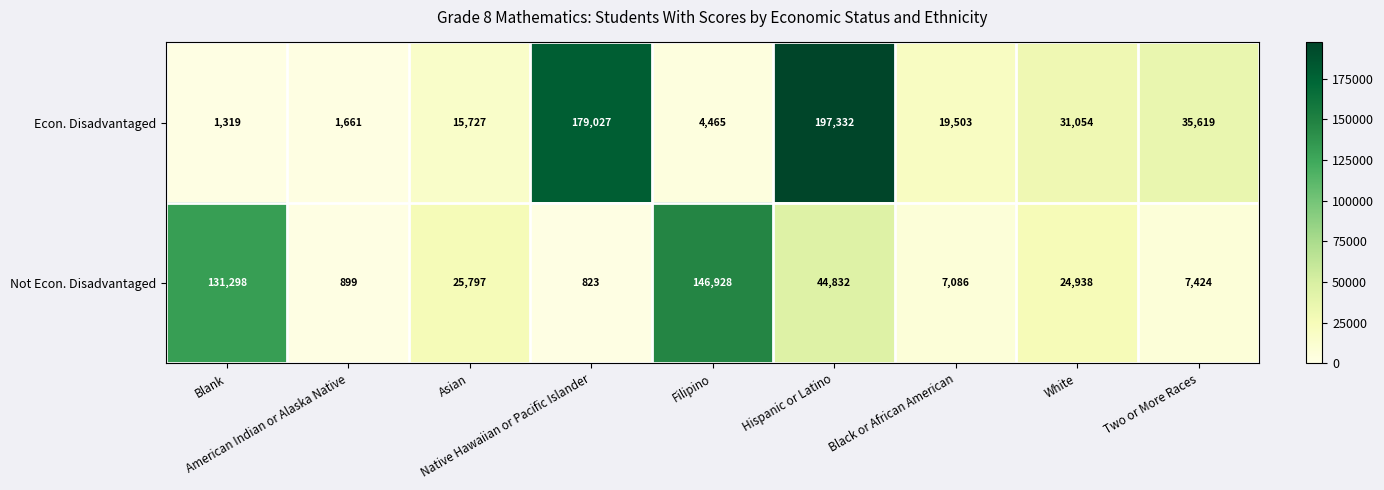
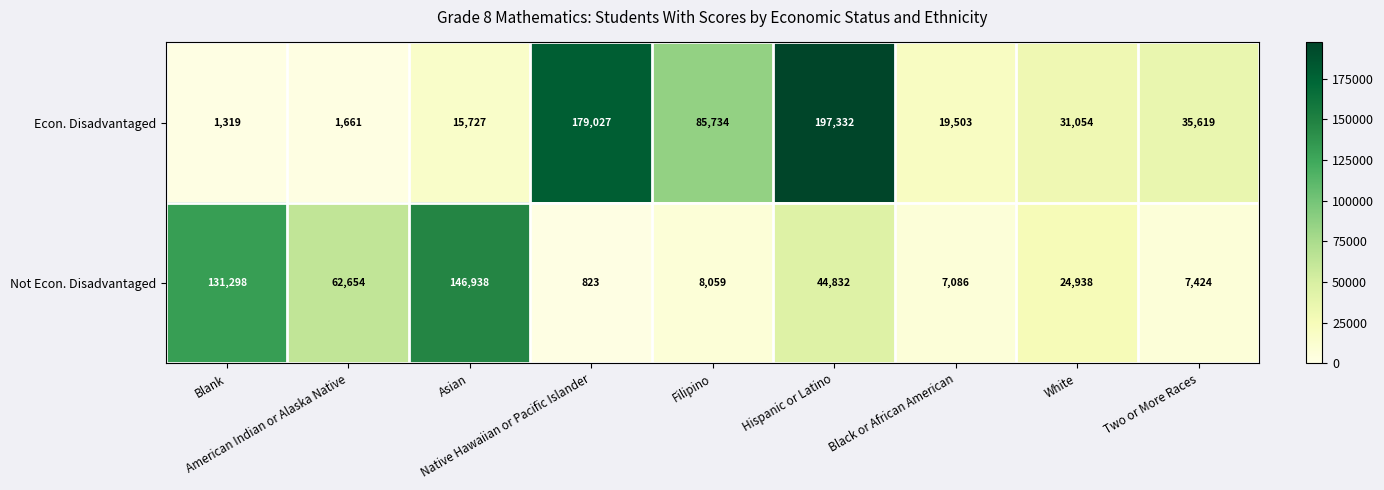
Econ. Disadvantaged, Filipino: 4,465 -> 85,734
Not Econ. Disadvantaged, American Indian or Alaska Native: 899 -> 62,654
Not Econ. Disadvantaged, Asian: 25,797 -> 146,938
Not Econ. Disadvantaged, Filipino: 146,928 -> 8,059
